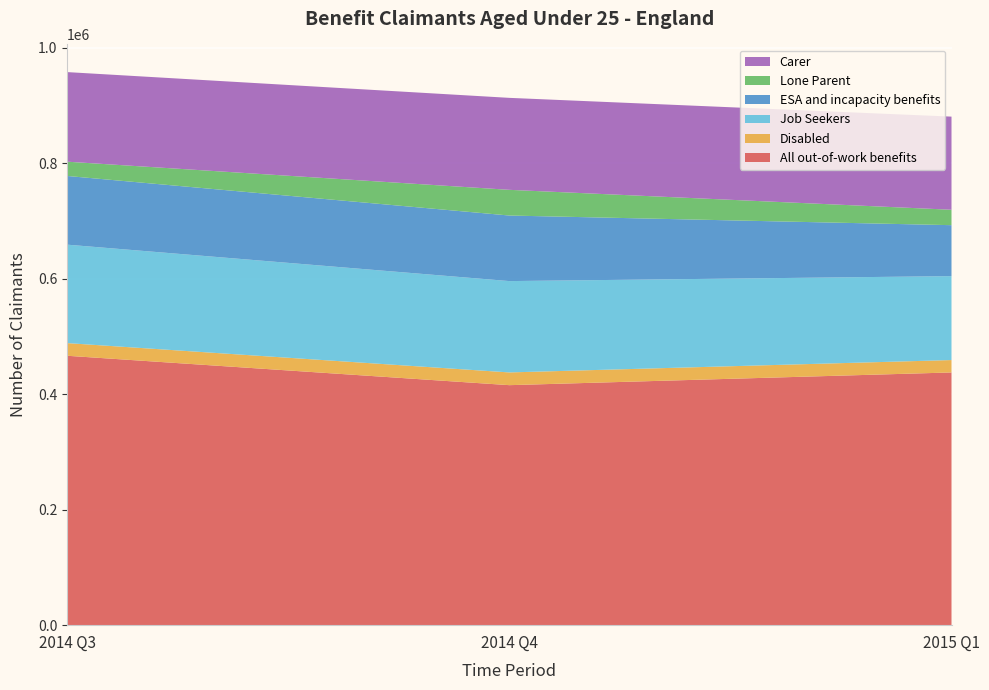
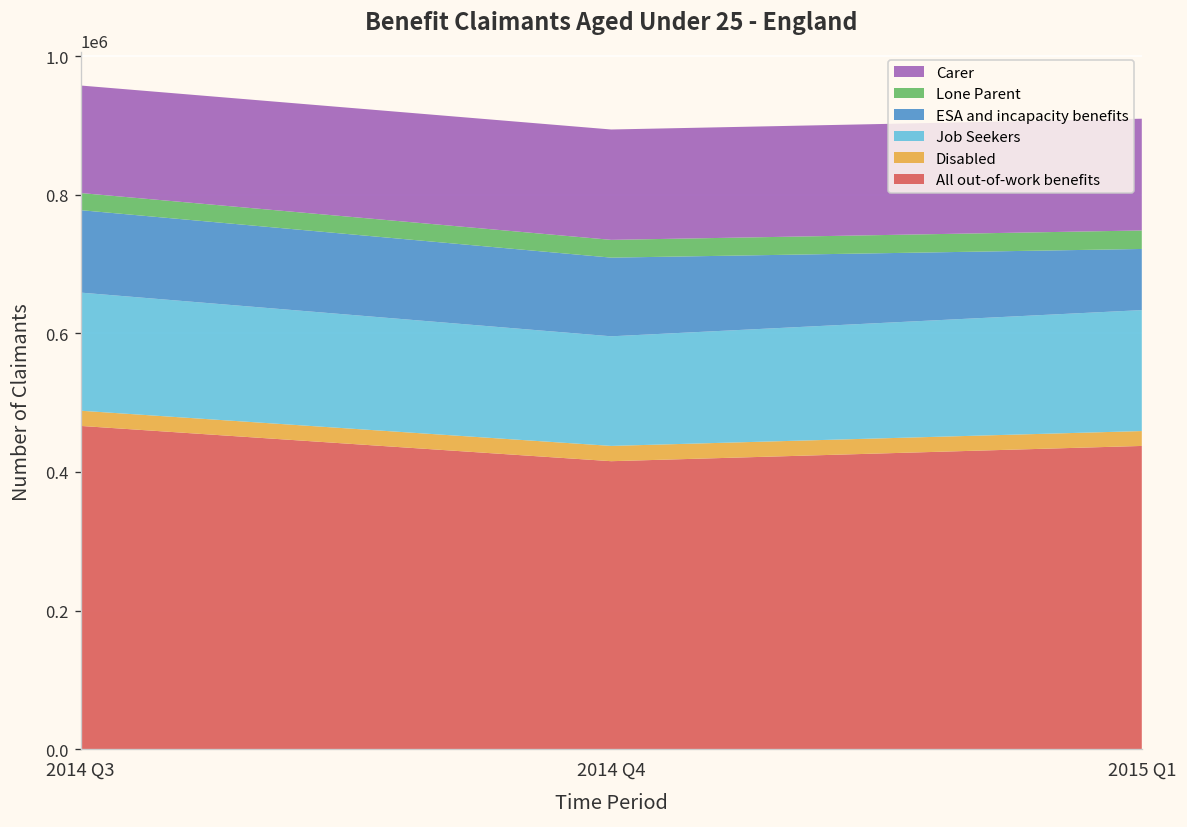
Lone Parent, 2014 Q4: 40000 -> 30000
Job Seekers, 2015 Q1: 150000 -> 170000
